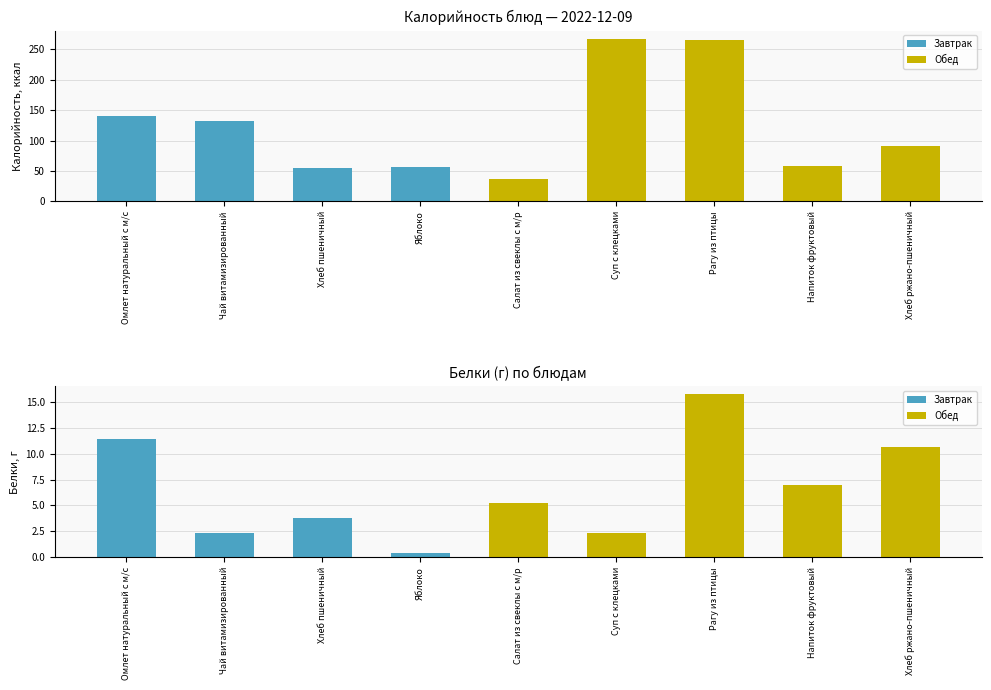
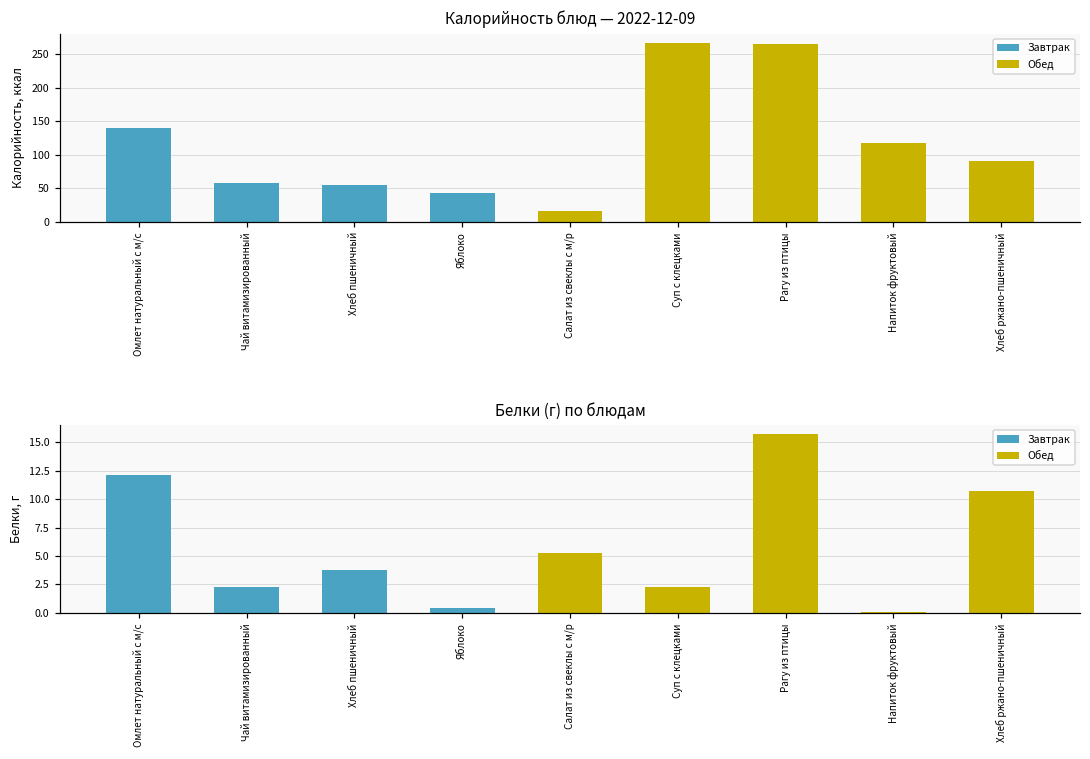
Калорийность блюд — 2022-12-09, Чай витамизированный: 130 -> 60
Калорийность блюд — 2022-12-09, Яблоко: 60 -> 40
Калорийность блюд — 2022-12-09, Салат из свеклы с м/р: 40 -> 20
Калорийность блюд — 2022-12-09, Напиток фруктовый: 60 -> 120
Белки (г) по блюдам, Омлет натуральный с м/с: 11.4 -> 12.2
Белки (г) по блюдам, Напиток фруктовый: 7.0 -> 0.1
